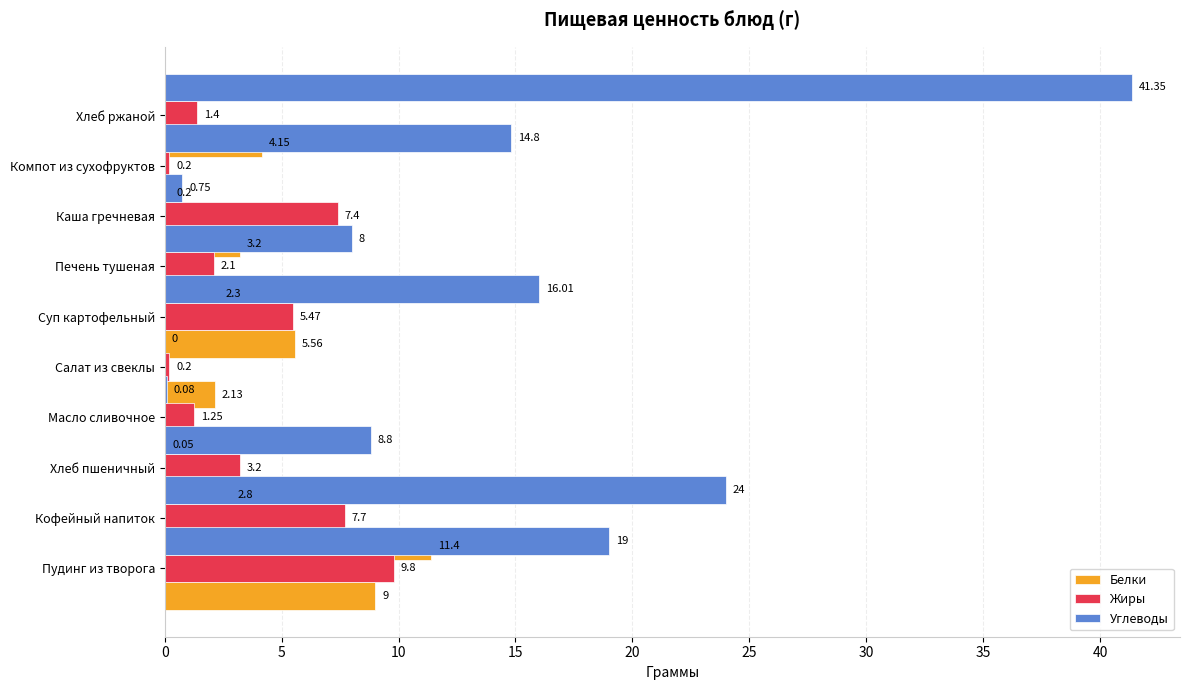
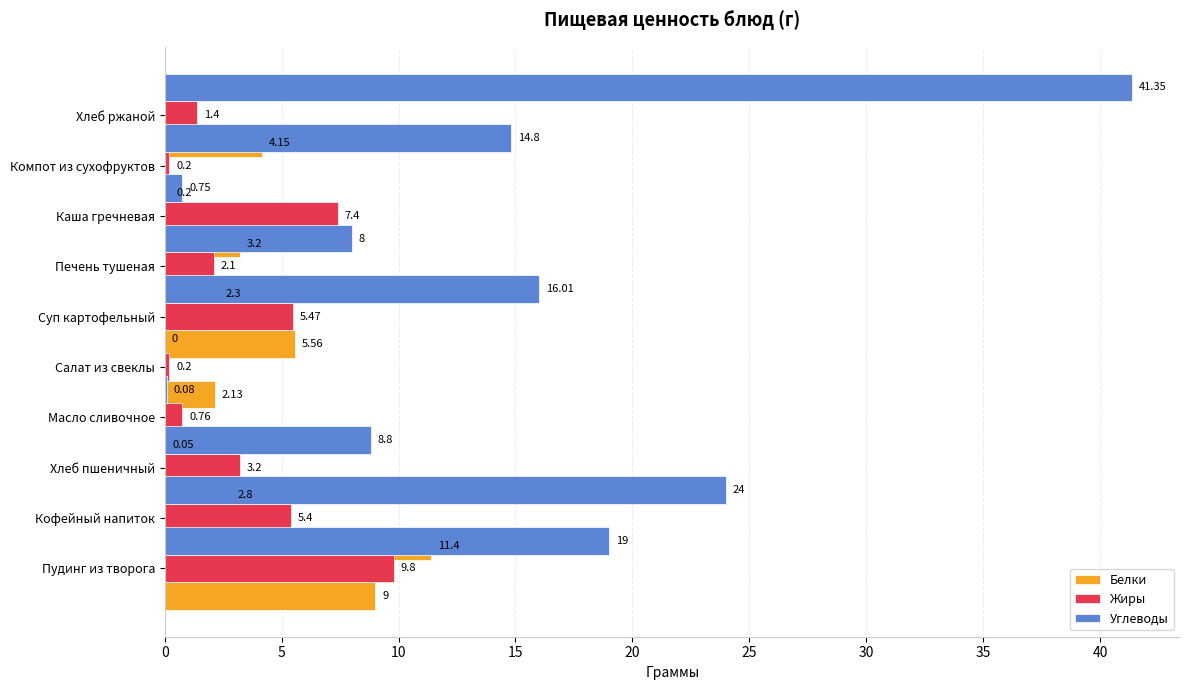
Жиры, Масло сливочное: 1.25 -> 0.76
Жиры, Кофейный напиток: 7.7 -> 5.4
